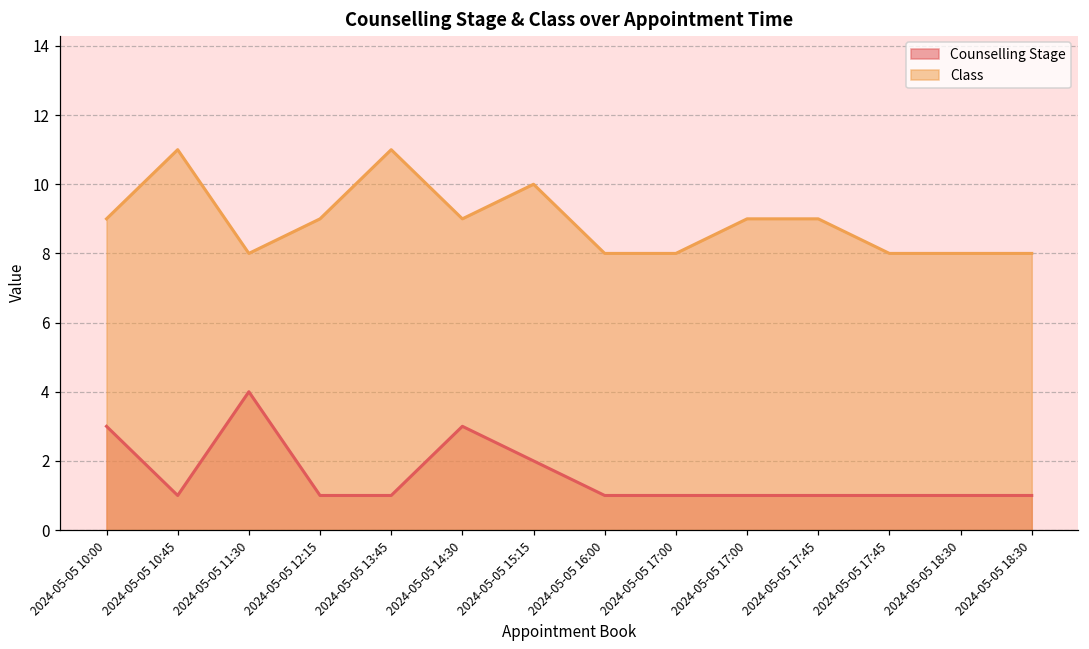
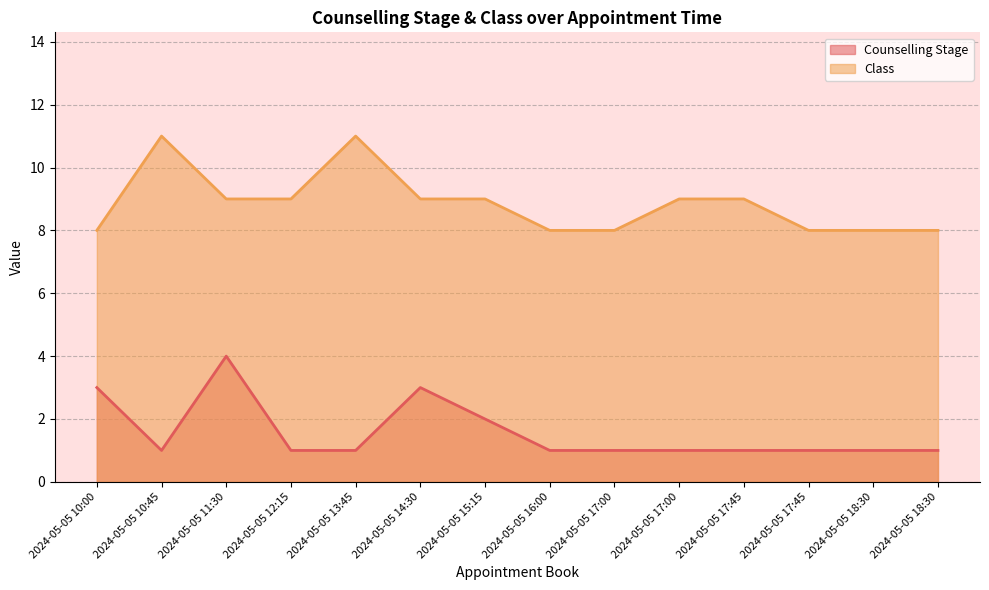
Class, 2024-05-05 10:00: 9 -> 8
Class, 2024-05-05 11:30: 8 -> 9
Class, 2024-05-05 15:15: 10 -> 9
